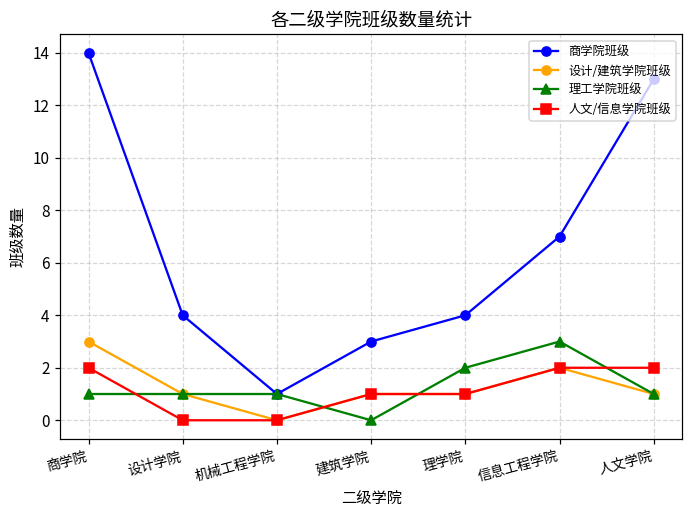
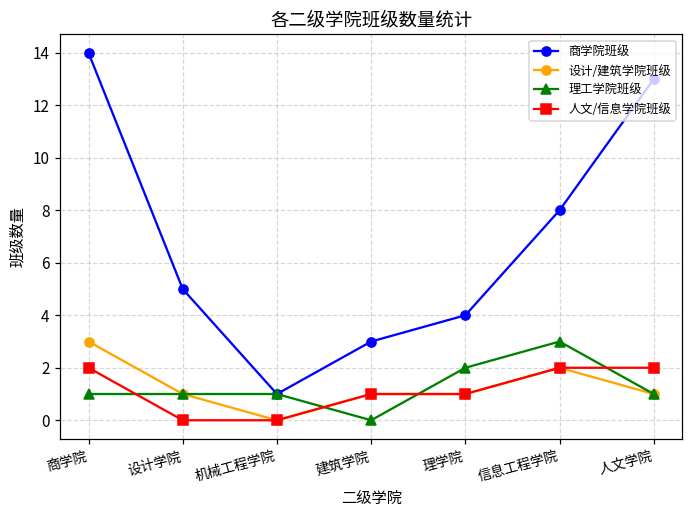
商学院班级, 设计学院: 4 -> 5
商学院班级, 信息工程学院: 7 -> 8
